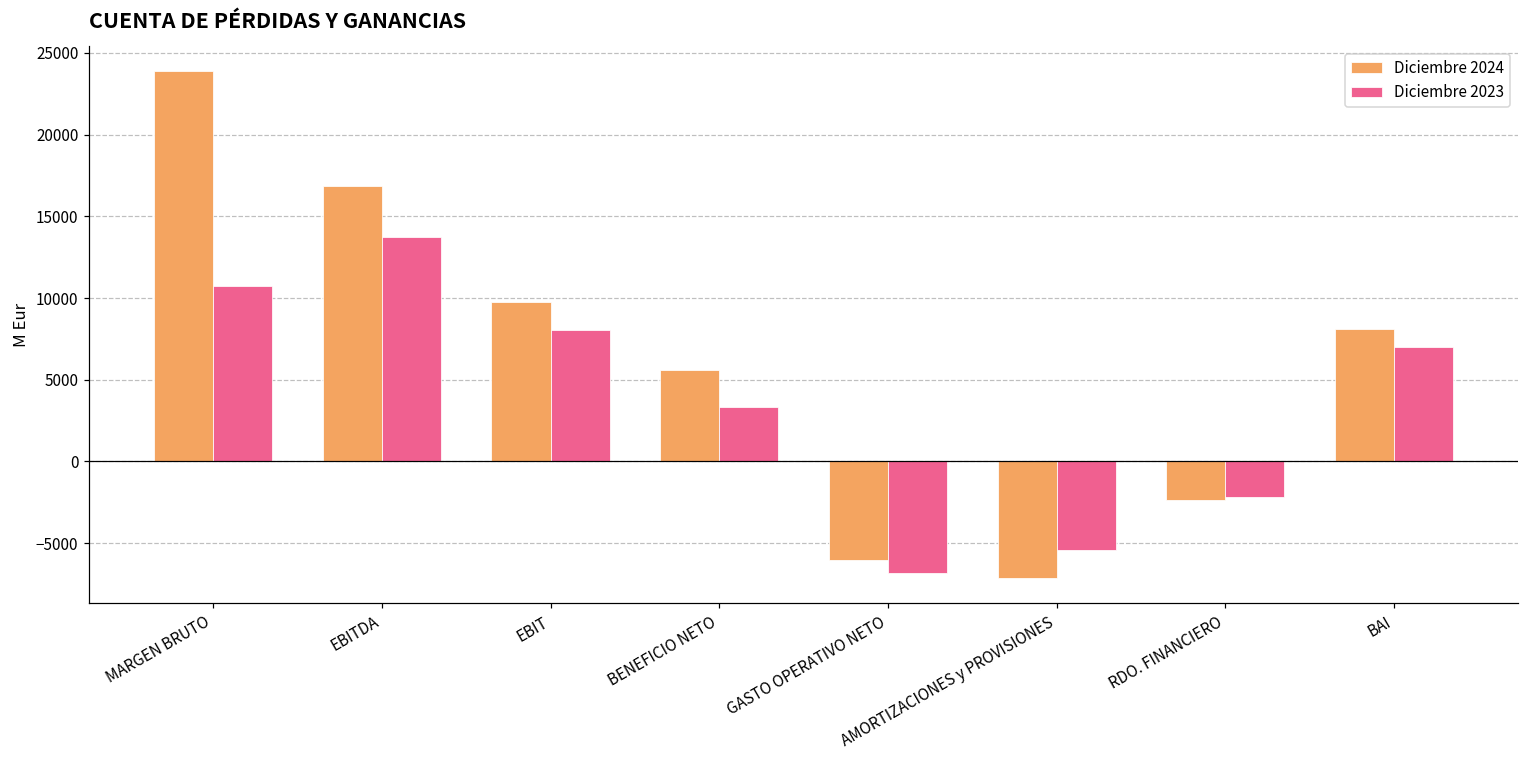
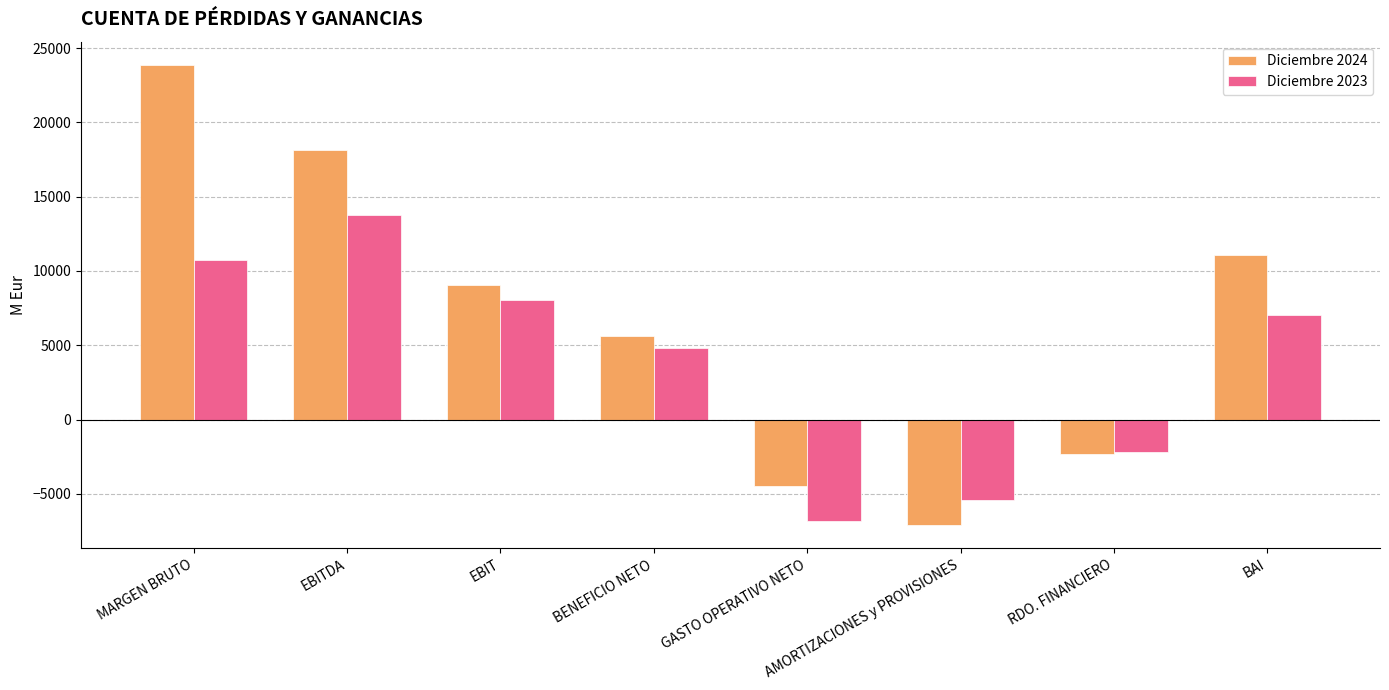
Diciembre 2024, EBITDA: 16800 -> 18200
Diciembre 2024, EBIT: 9700 -> 9100
Diciembre 2023, BENEFICIO NETO: 3300 -> 4800
Diciembre 2024, GASTO OPERATIVO NETO: -6000 -> -4500
Diciembre 2024, BAI: 8100 -> 11100
